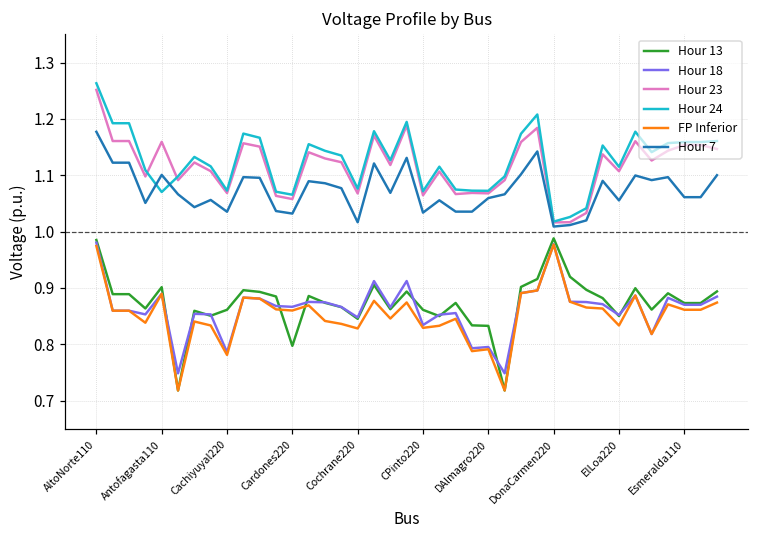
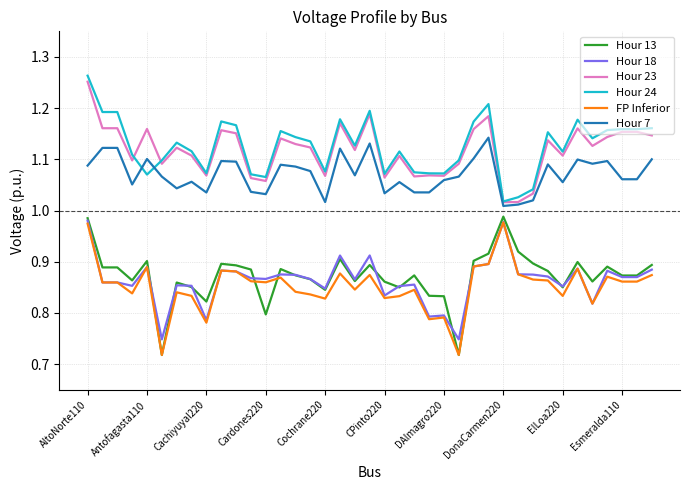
Hour 7, AltoNorte110: 1.18 -> 1.09
Hour 13, Cachiyuyal220: 0.86 -> 0.82
